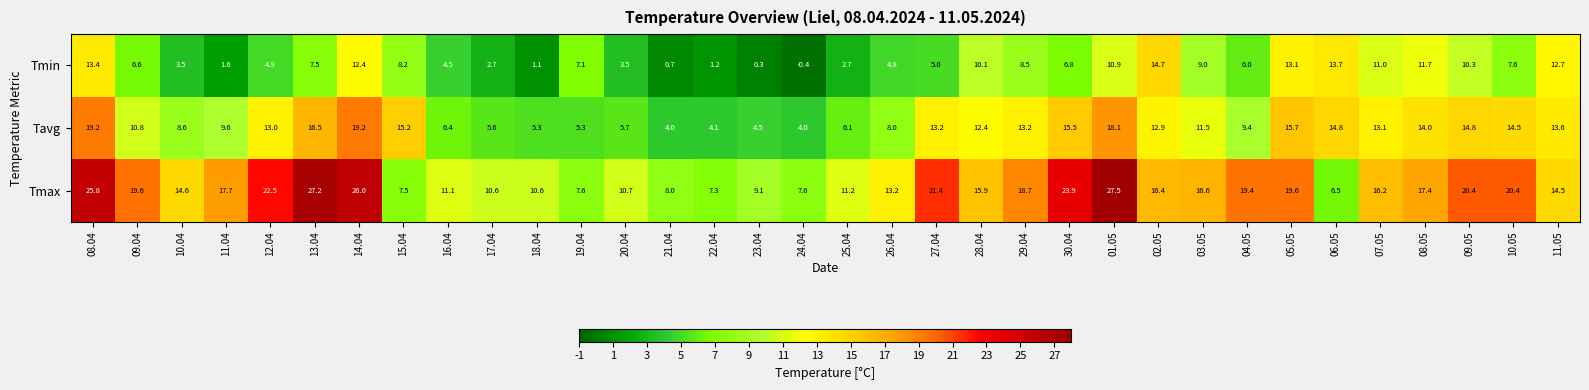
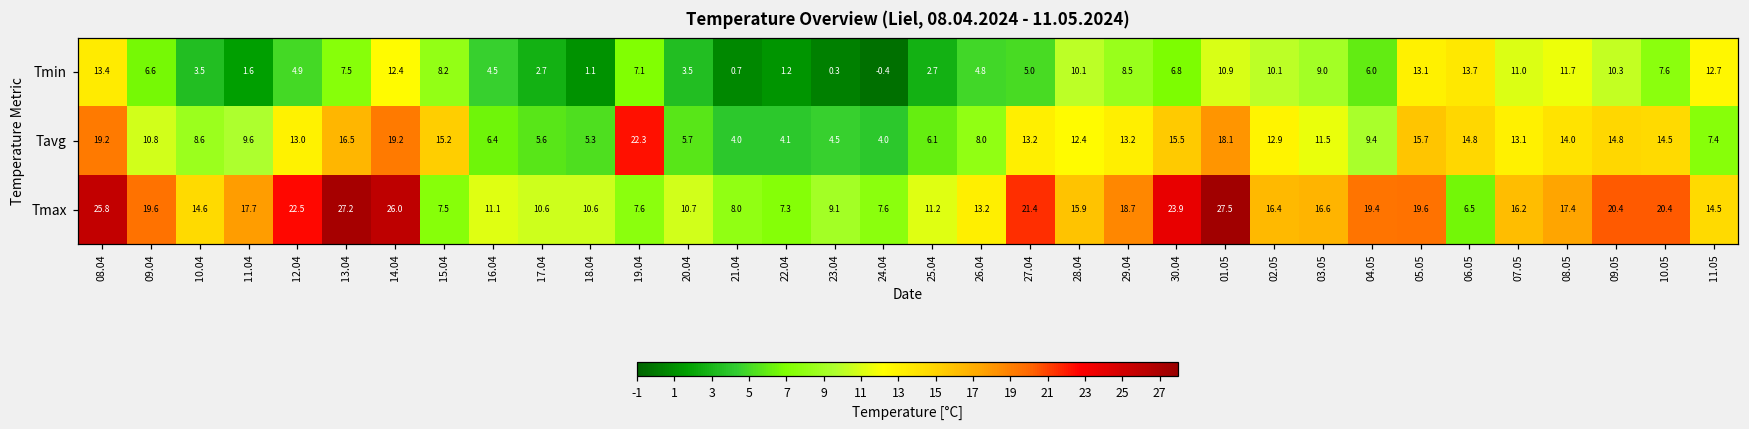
Tmin, 02.05: 14.7 -> 10.1
Tavg, 19.04: 5.3 -> 22.3
Tavg, 11.05: 13.6 -> 7.4
